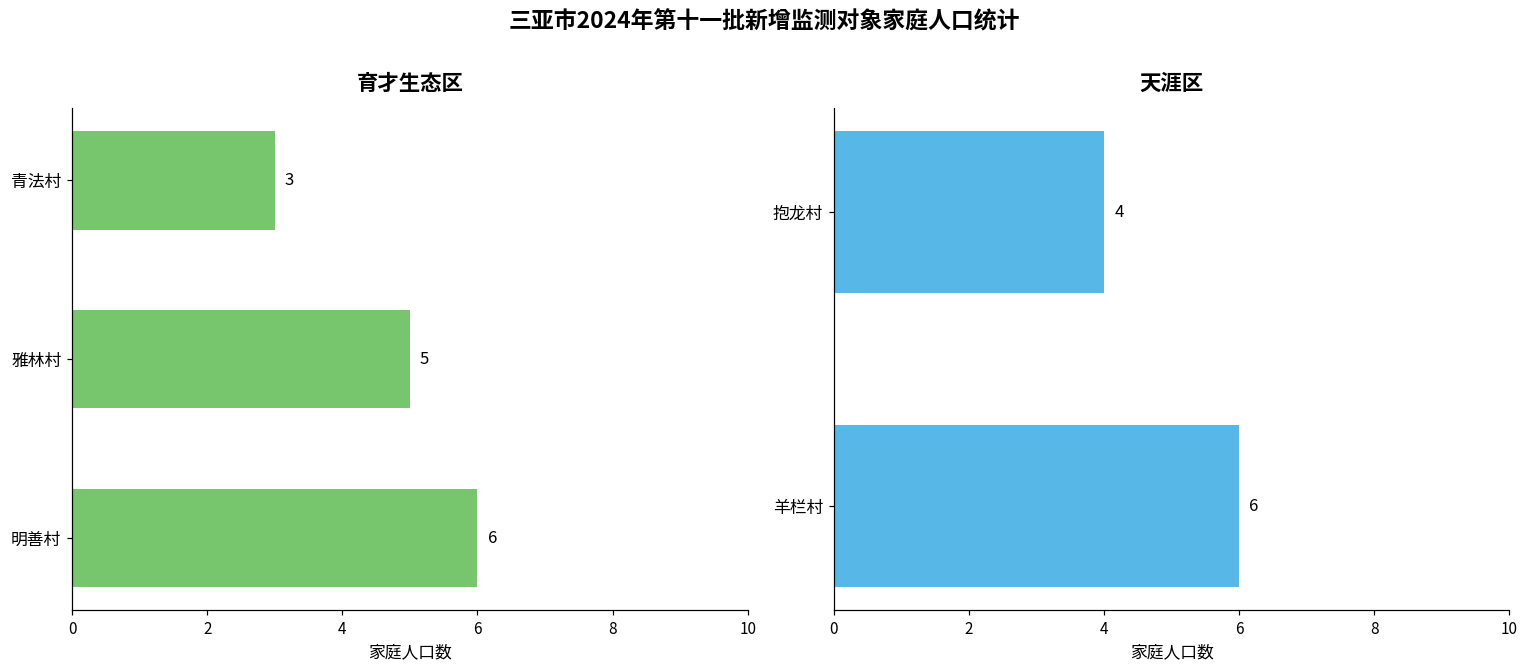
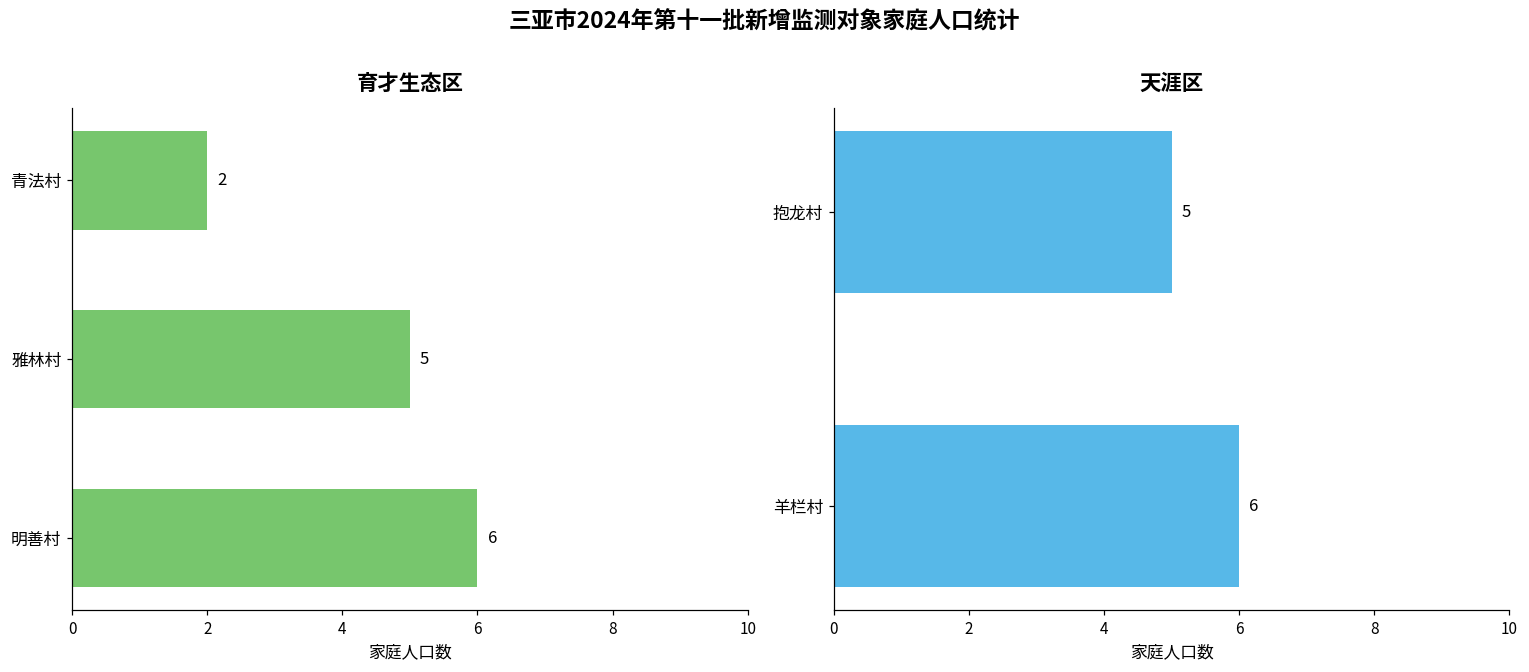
育才生态区, 青法村: 3 -> 2
天涯区, 抱龙村: 4 -> 5
